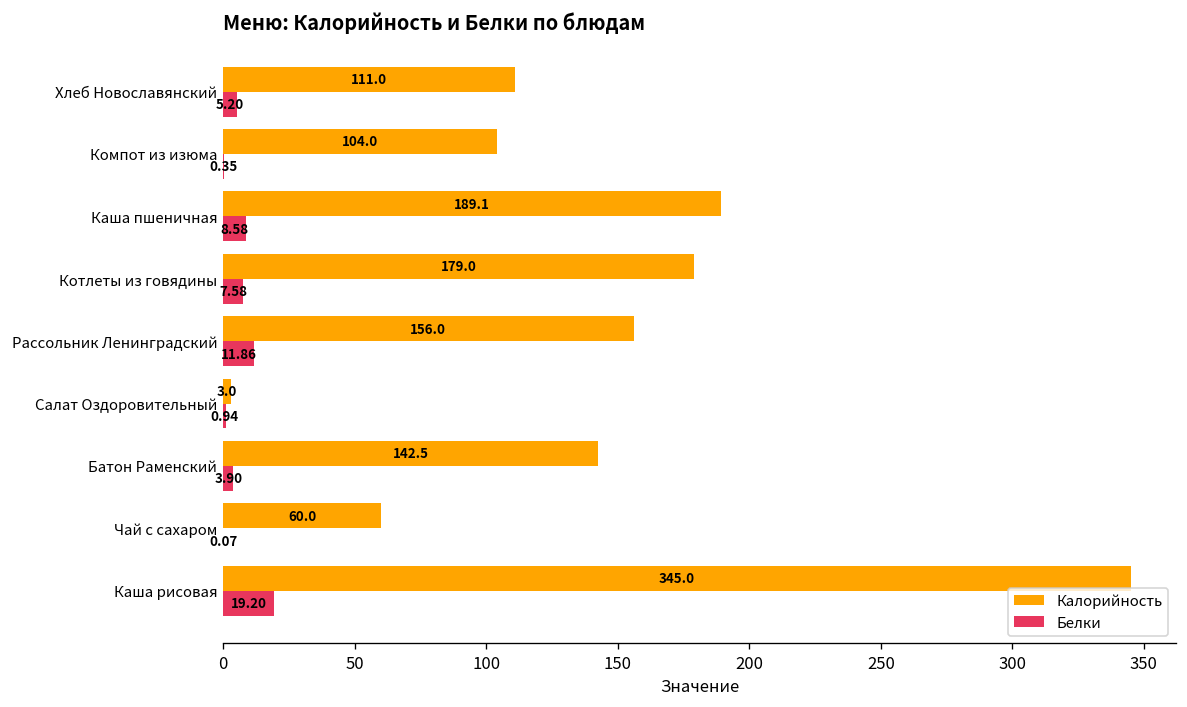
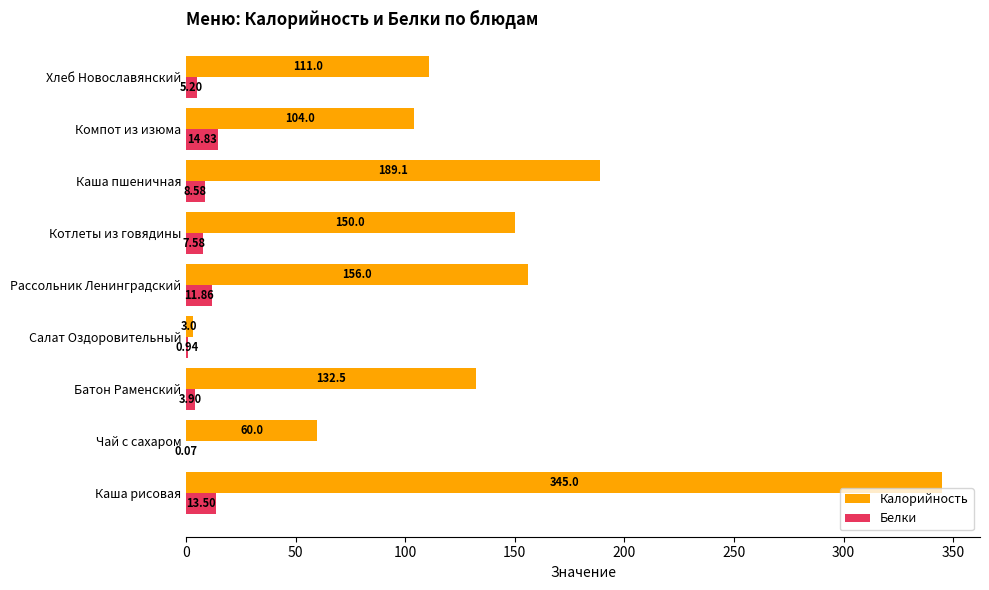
Белки, Компот из изюма: 0.35 -> 14.83
Калорийность, Котлеты из говядины: 179.0 -> 150.0
Калорийность, Батон Раменский: 142.5 -> 132.5
Белки, Каша рисовая: 19.20 -> 13.50
